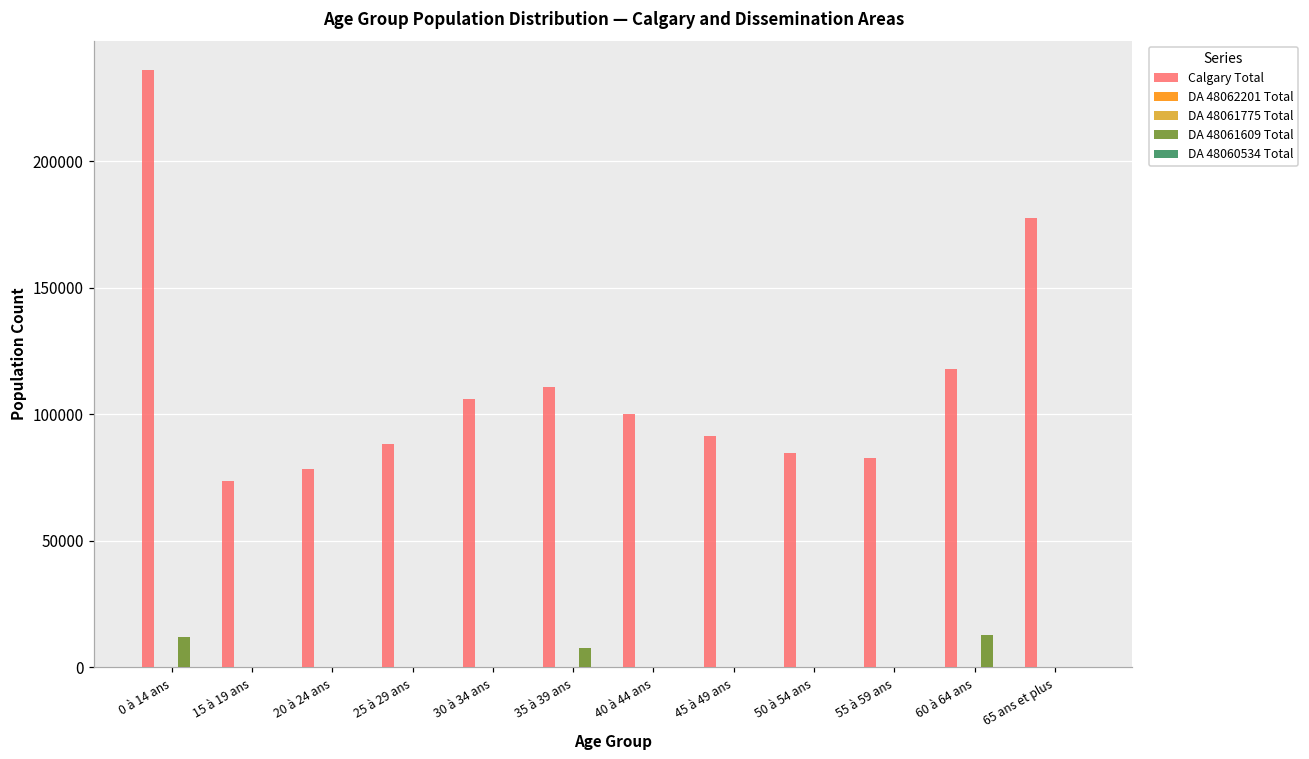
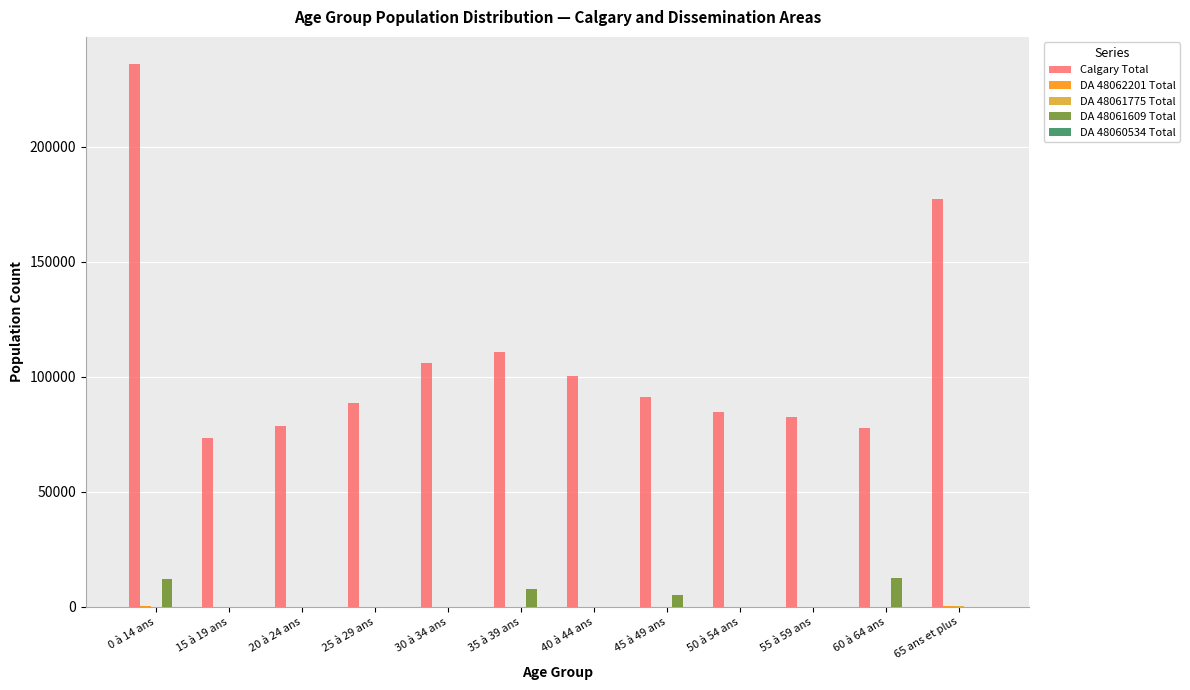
DA 48061609 Total, 45 à 49 ans: 0 -> 5000
Calgary Total, 60 à 64 ans: 118000 -> 78000
